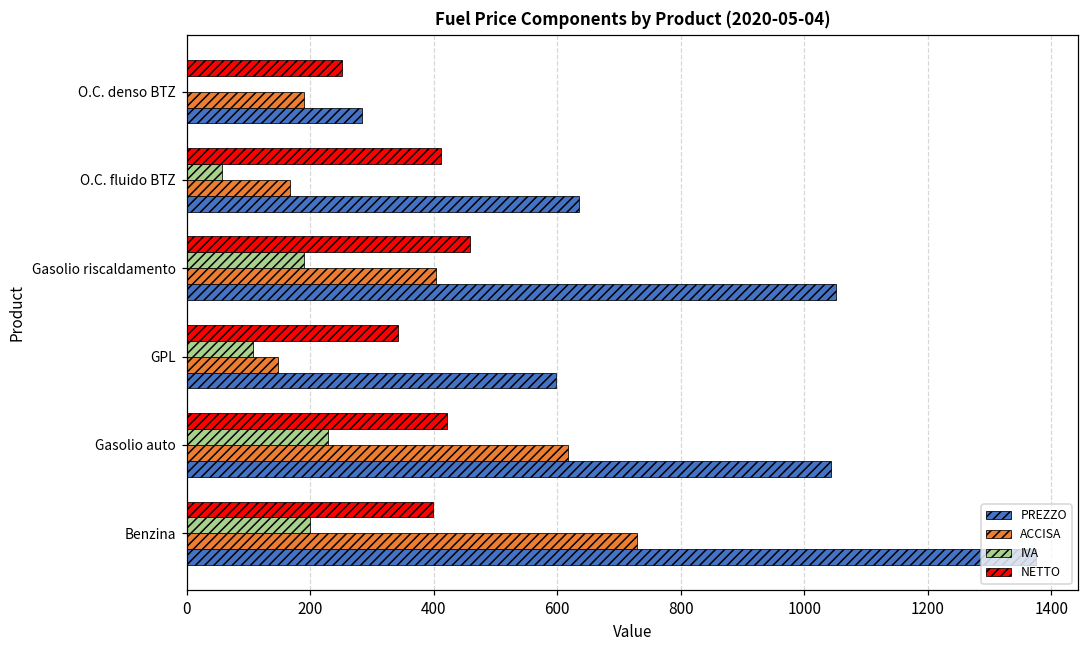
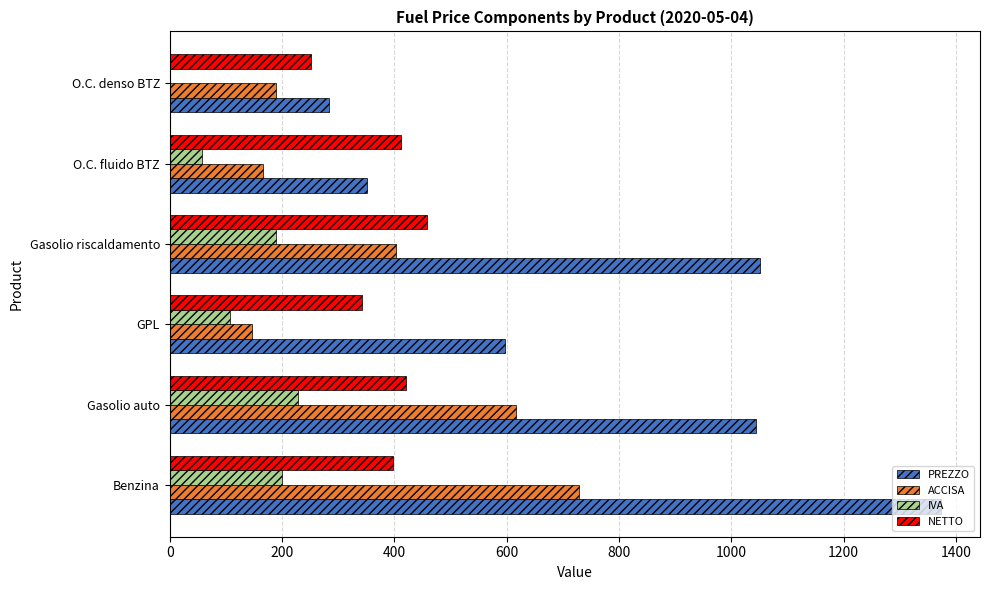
PREZZO, O.C. fluido BTZ: 640 -> 350
